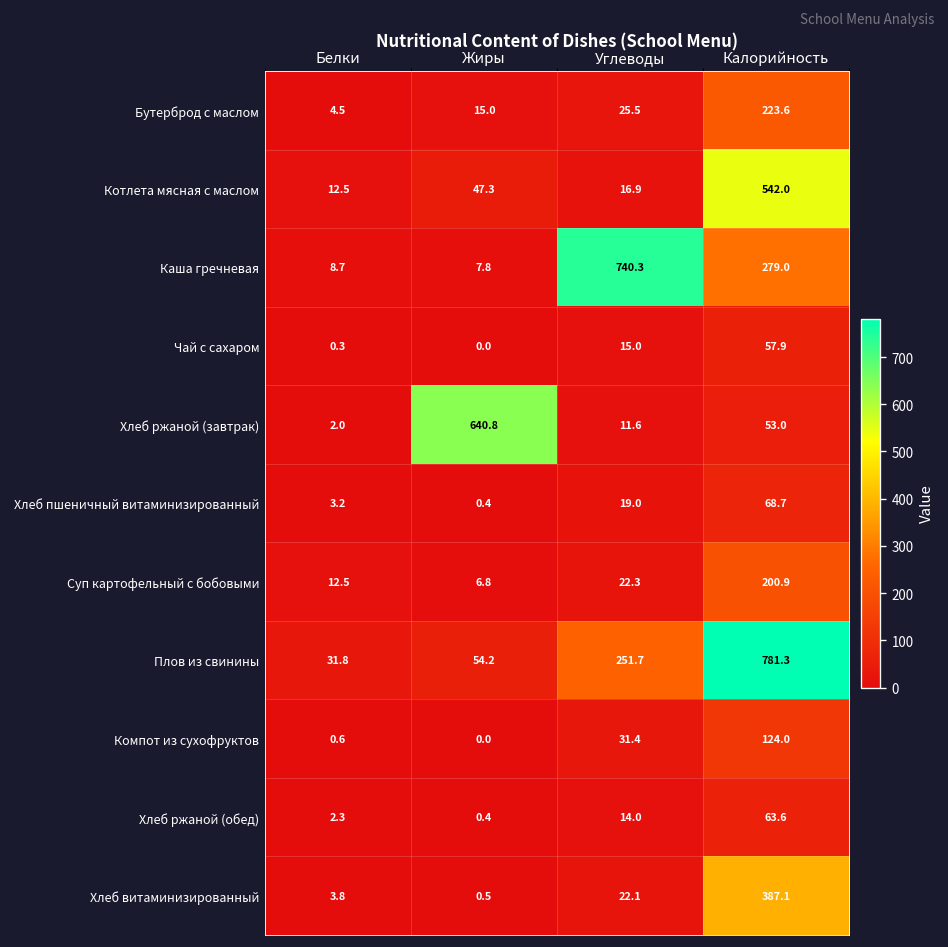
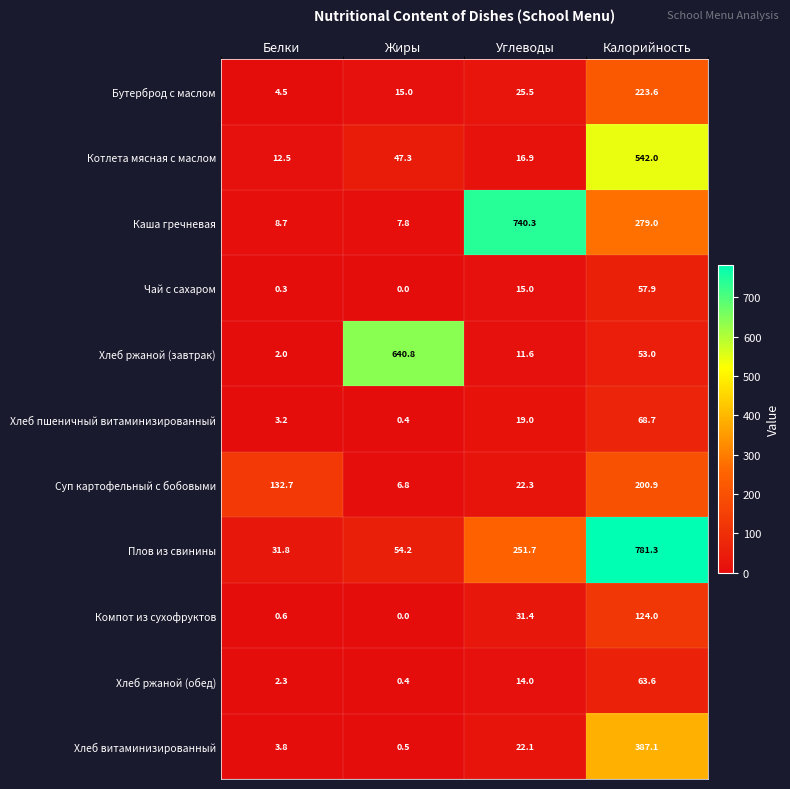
Суп картофельный с бобовыми, Белки: 12.5 -> 132.7
